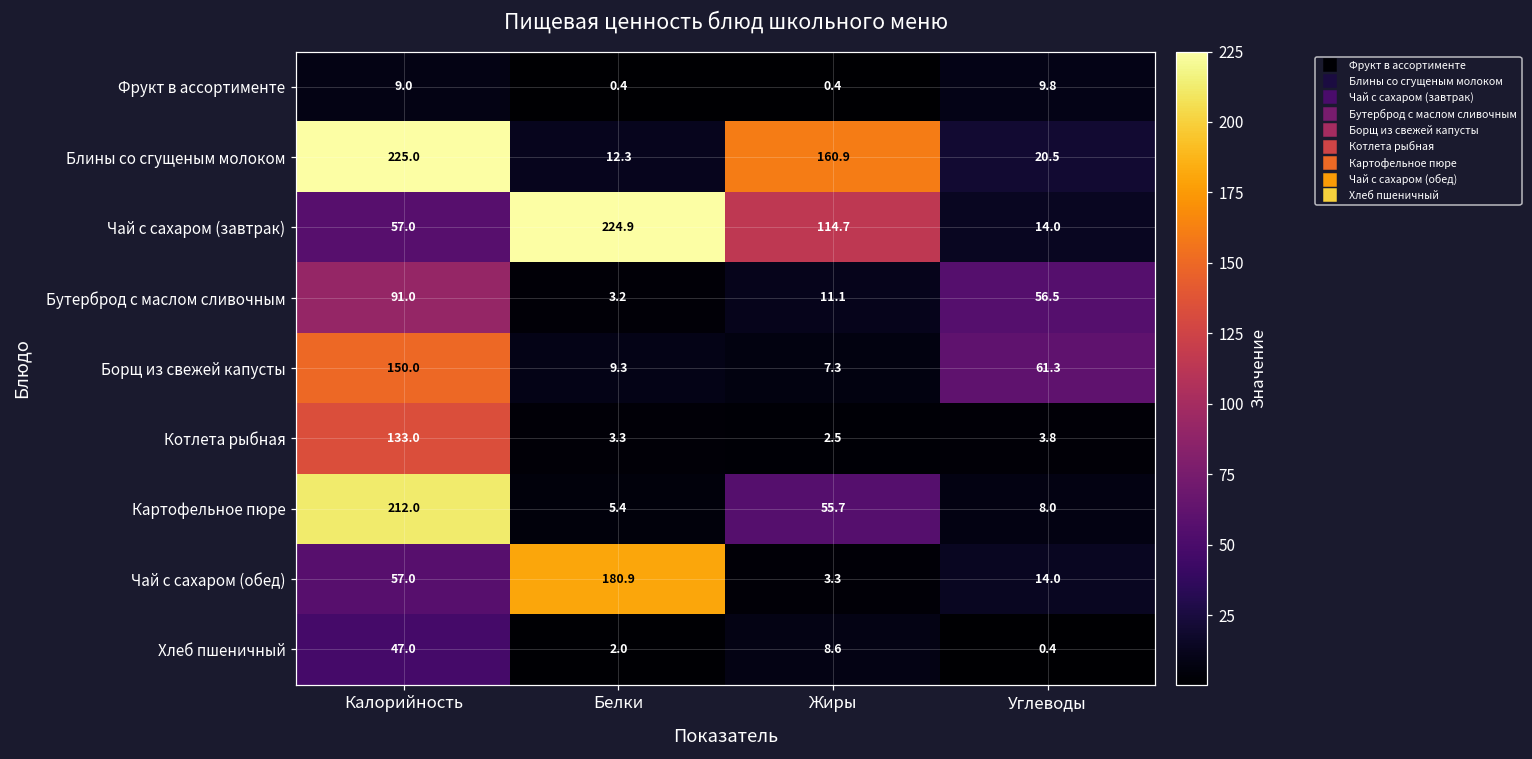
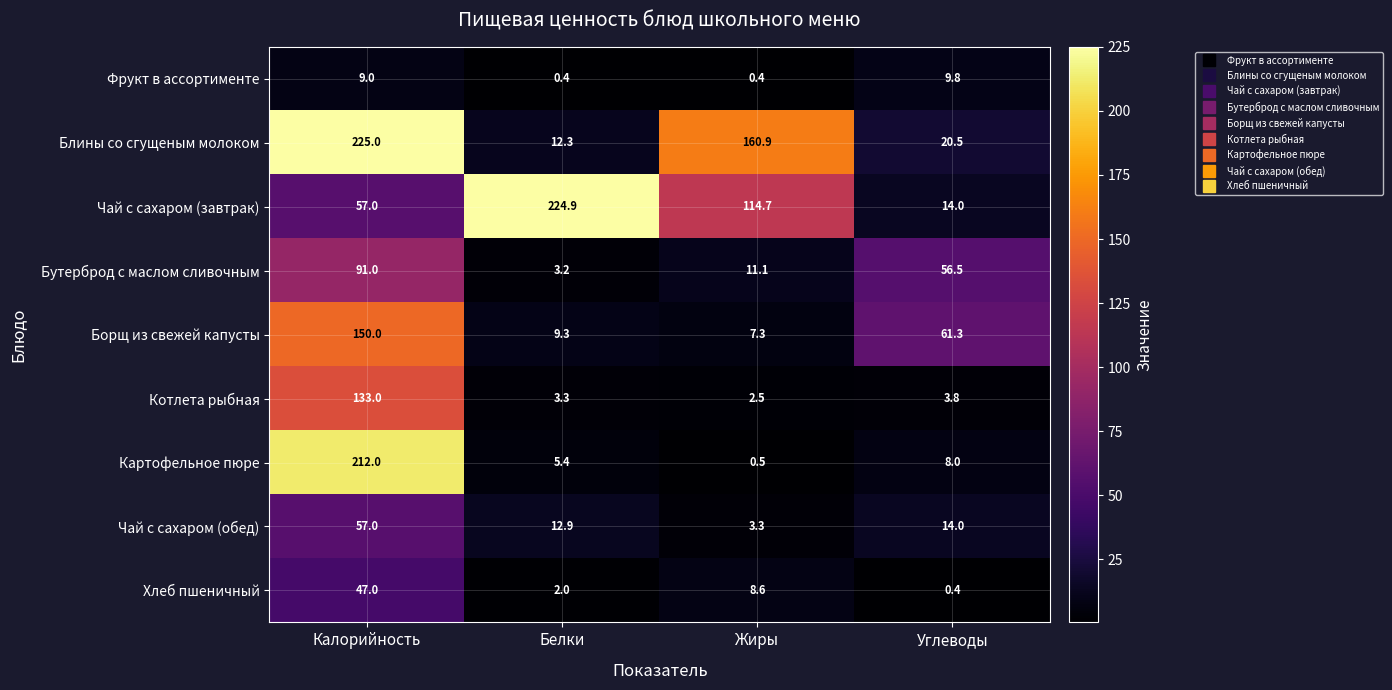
Картофельное пюре, Жиры: 55.7 -> 0.5
Чай с сахаром (обед), Белки: 180.9 -> 12.9
